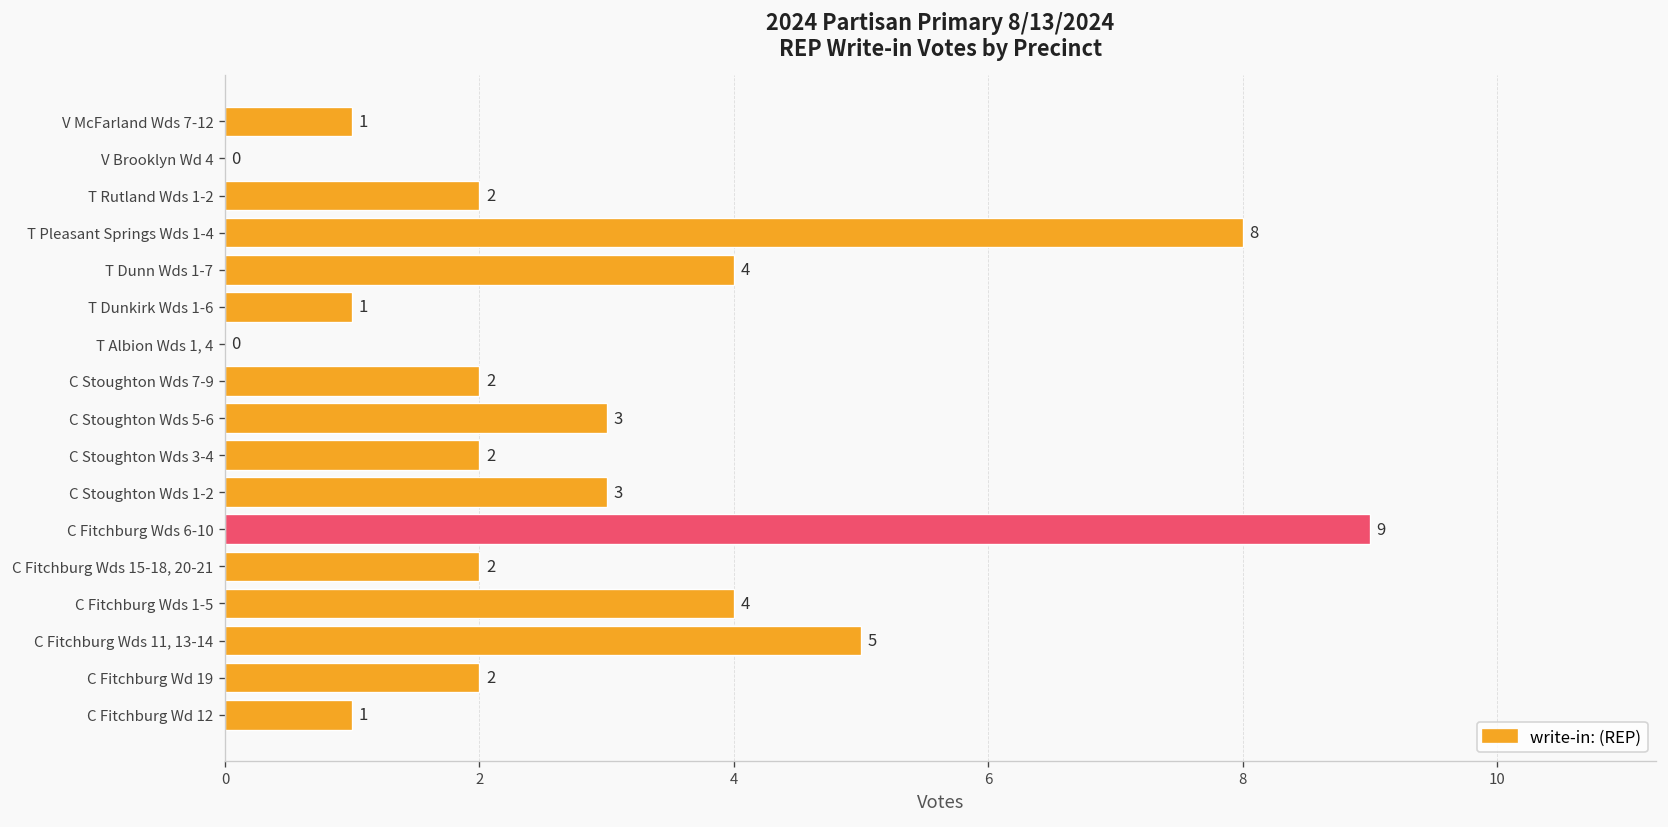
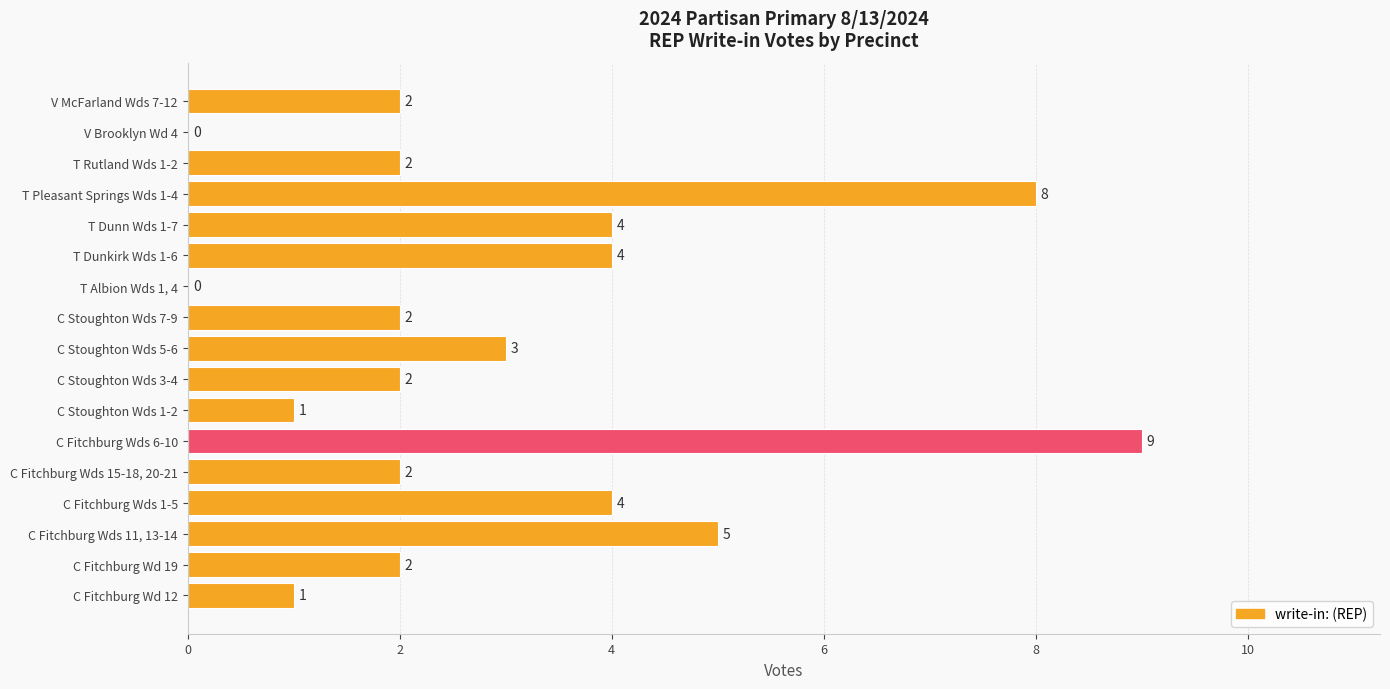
V McFarland Wds 7-12: 1 -> 2
T Dunkirk Wds 1-6: 1 -> 4
C Stoughton Wds 1-2: 3 -> 1
